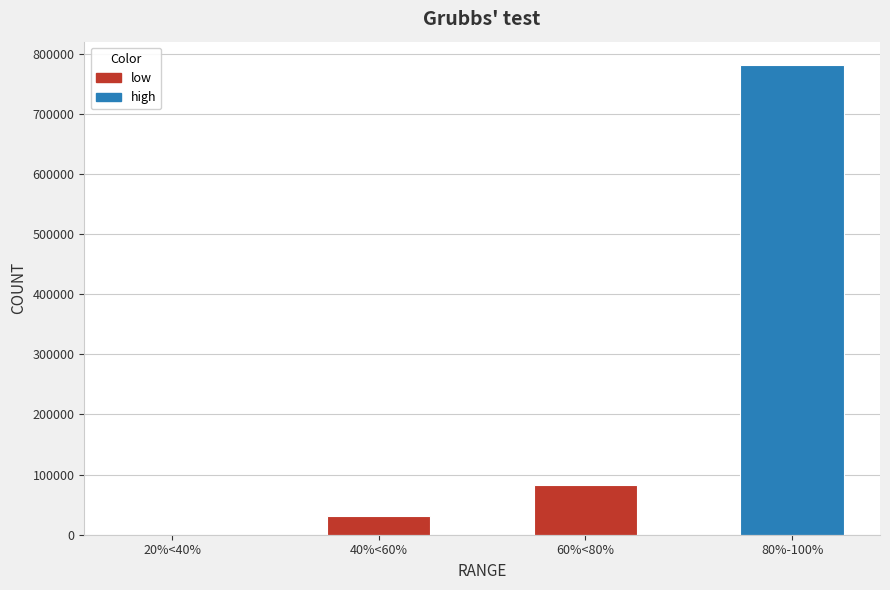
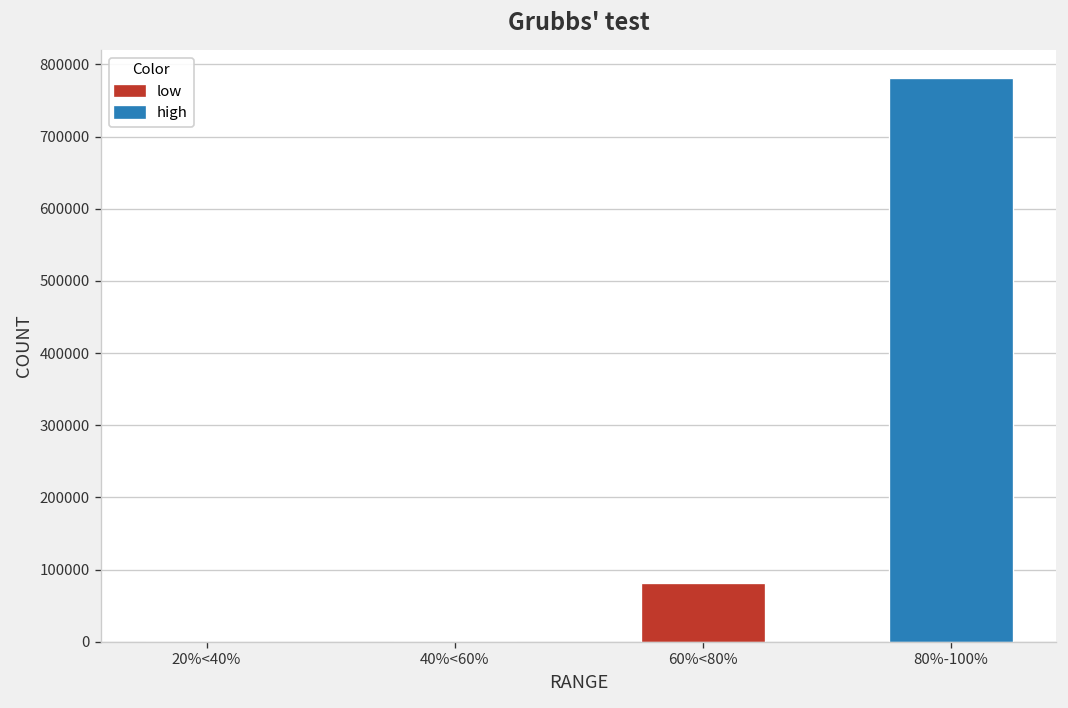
40%<60%: 30000 -> 0
